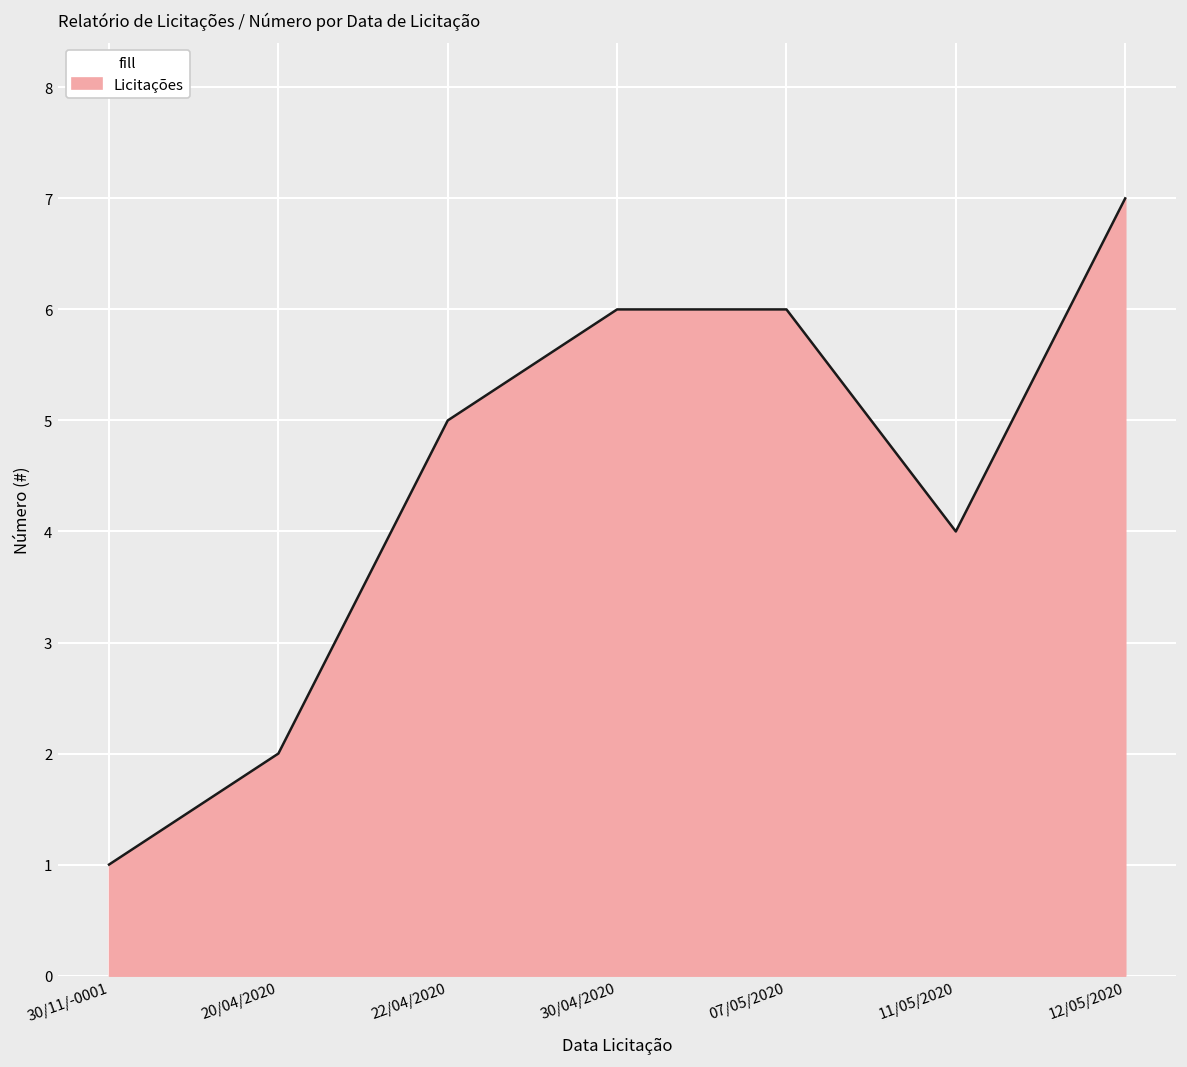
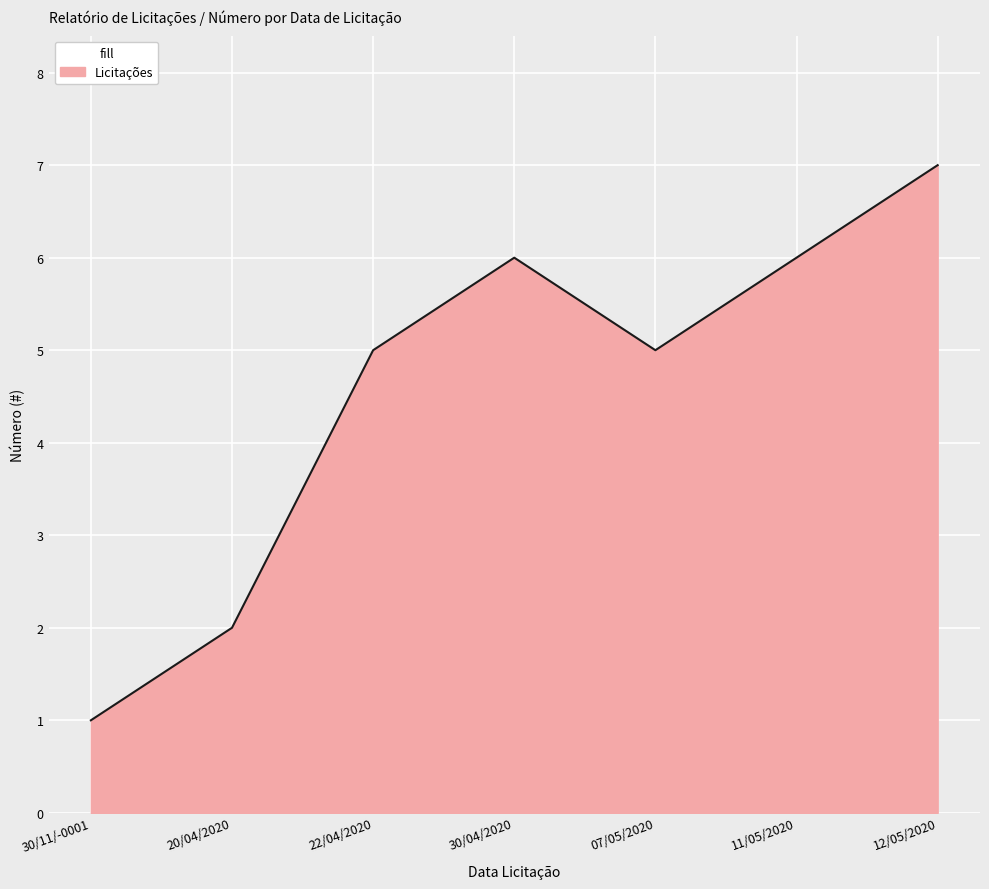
07/05/2020: 6 -> 5
11/05/2020: 4 -> 6
